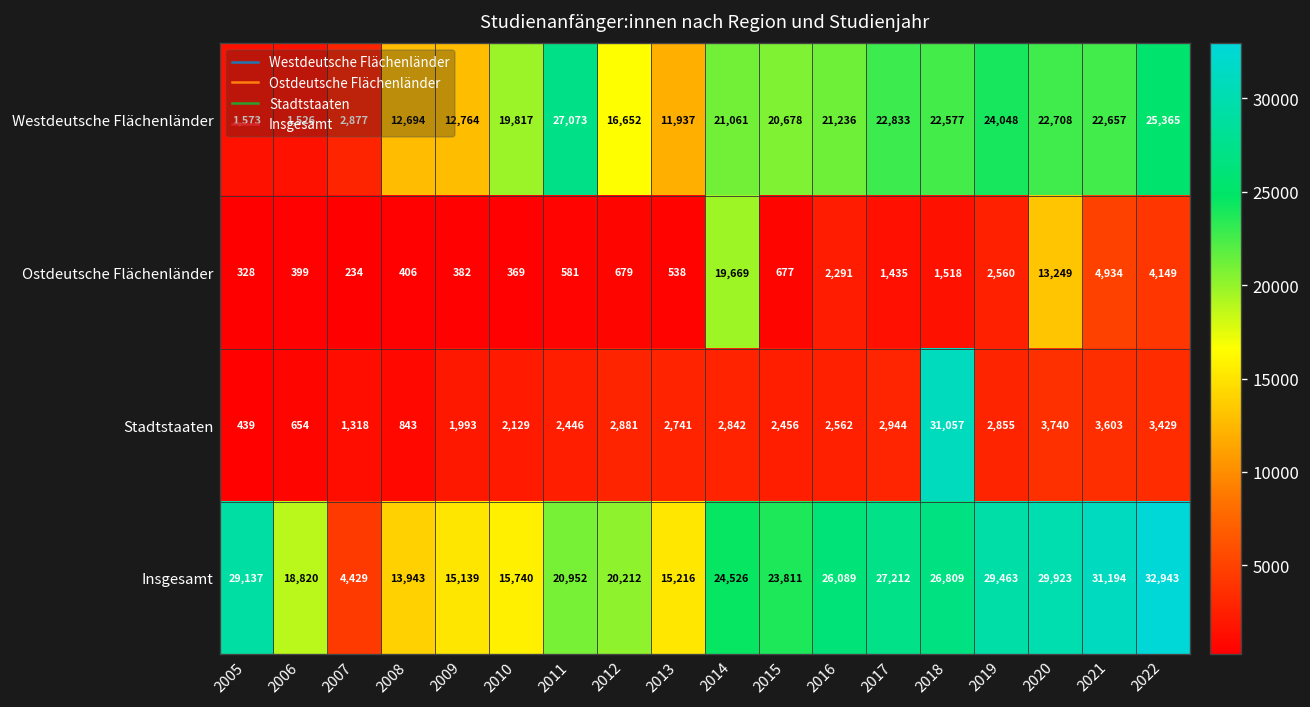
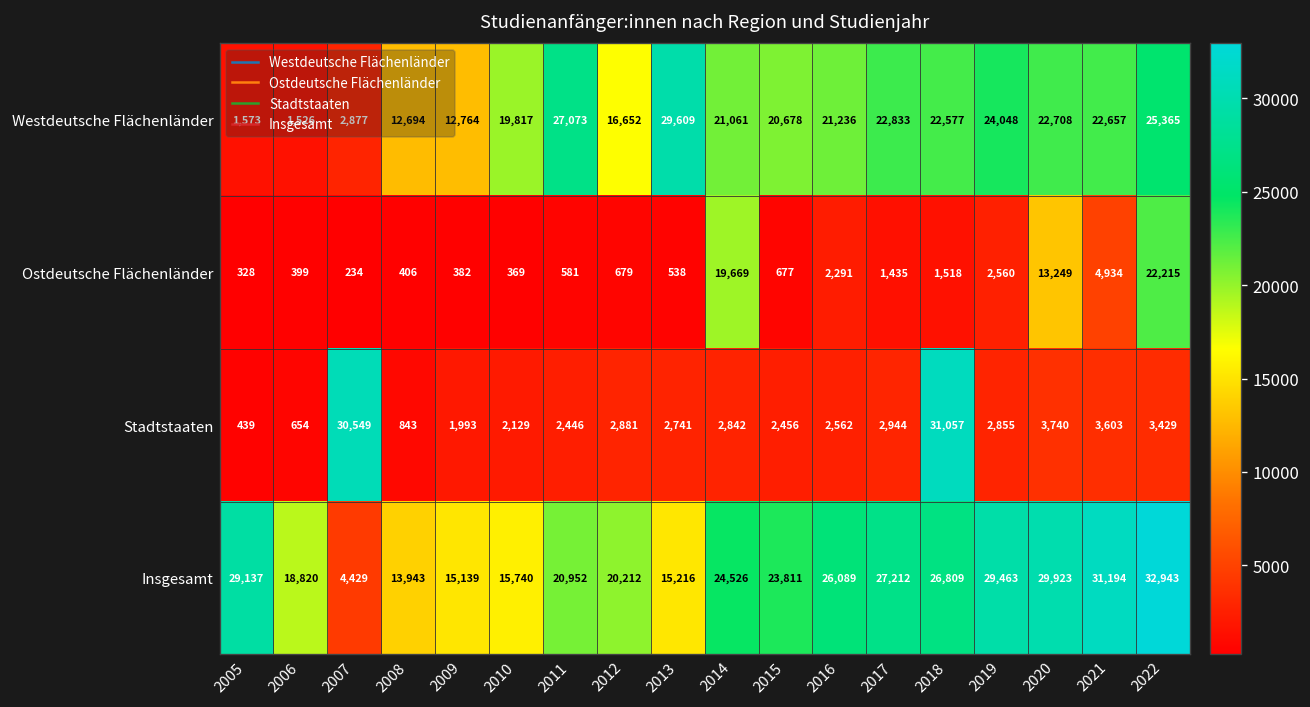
Westdeutsche Flächenländer, 2013: 11,937 -> 29,609
Ostdeutsche Flächenländer, 2022: 4,149 -> 22,215
Stadtstaaten, 2007: 1,318 -> 30,549
